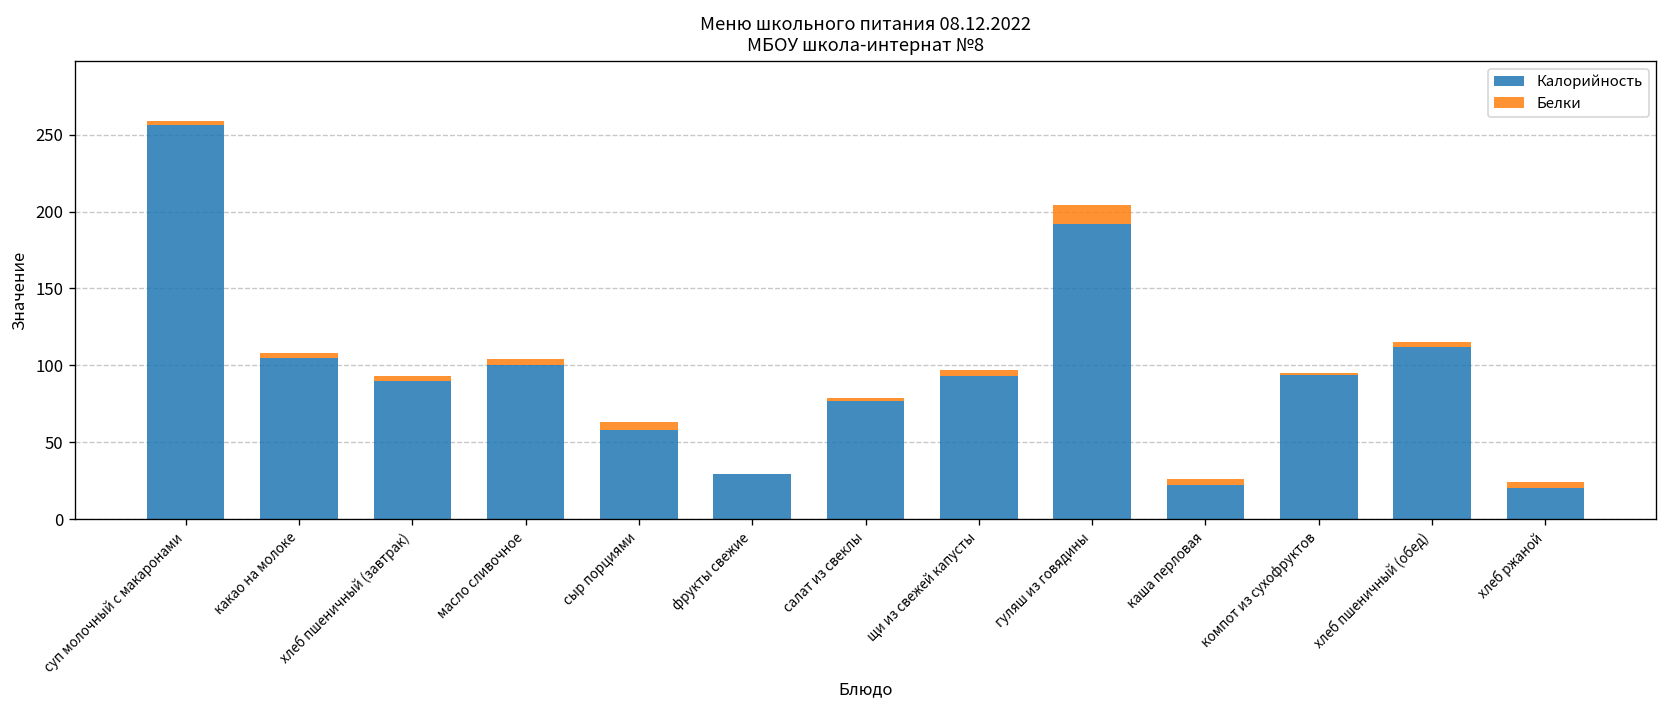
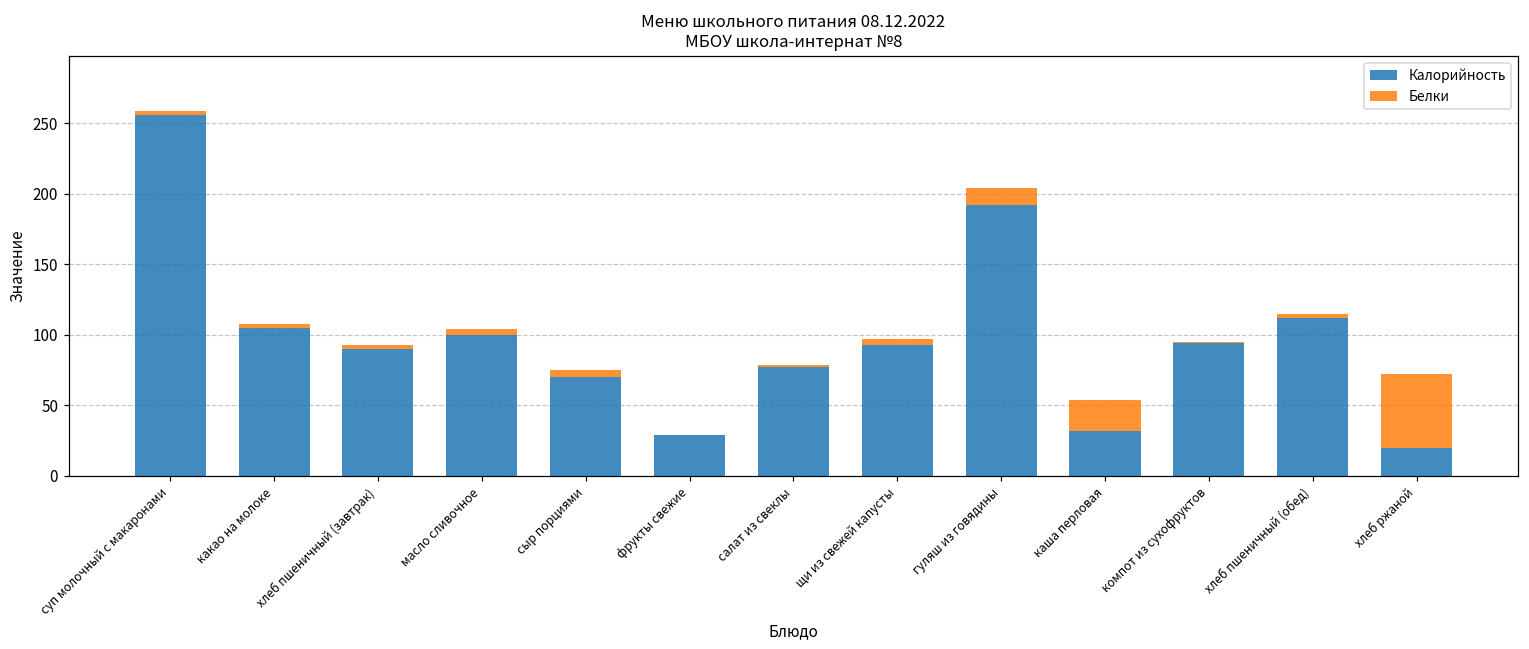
Калорийность, сыр порциями: 58 -> 70
Калорийность, каша перловая: 22 -> 32
Белки, каша перловая: 4 -> 22
Белки, хлеб ржаной: 4 -> 52
